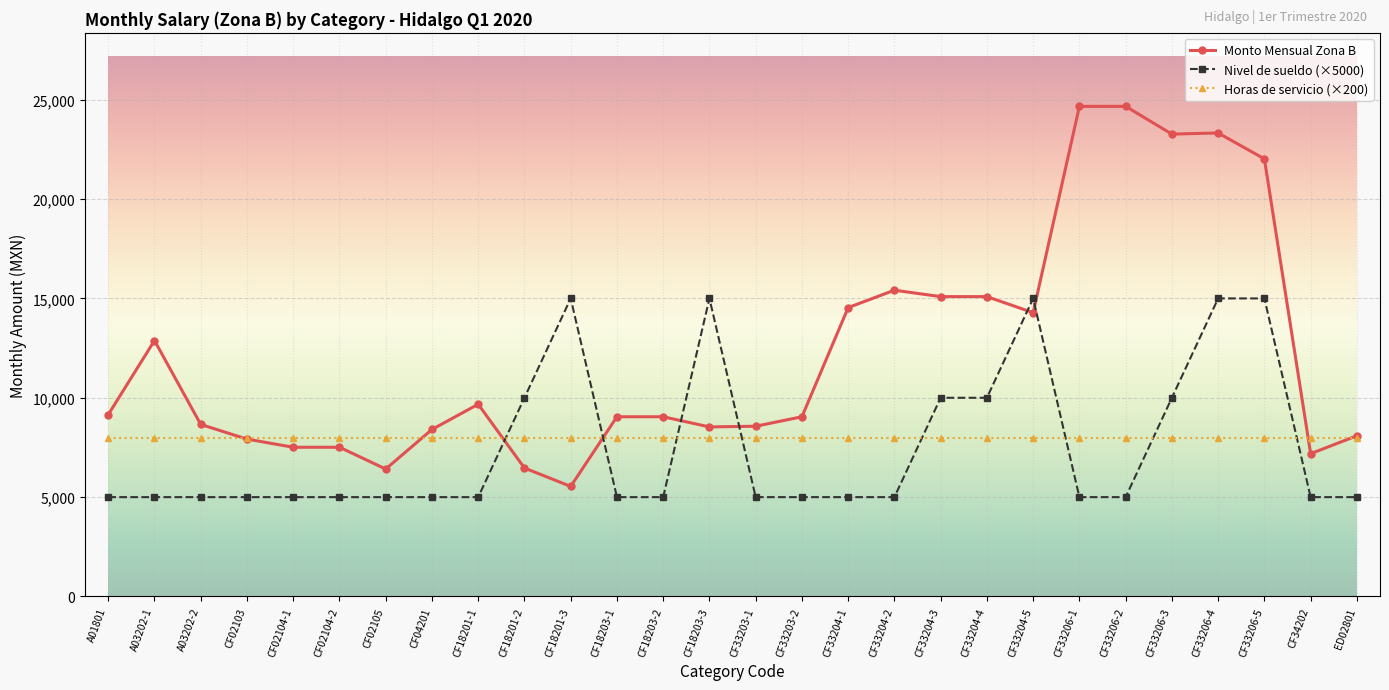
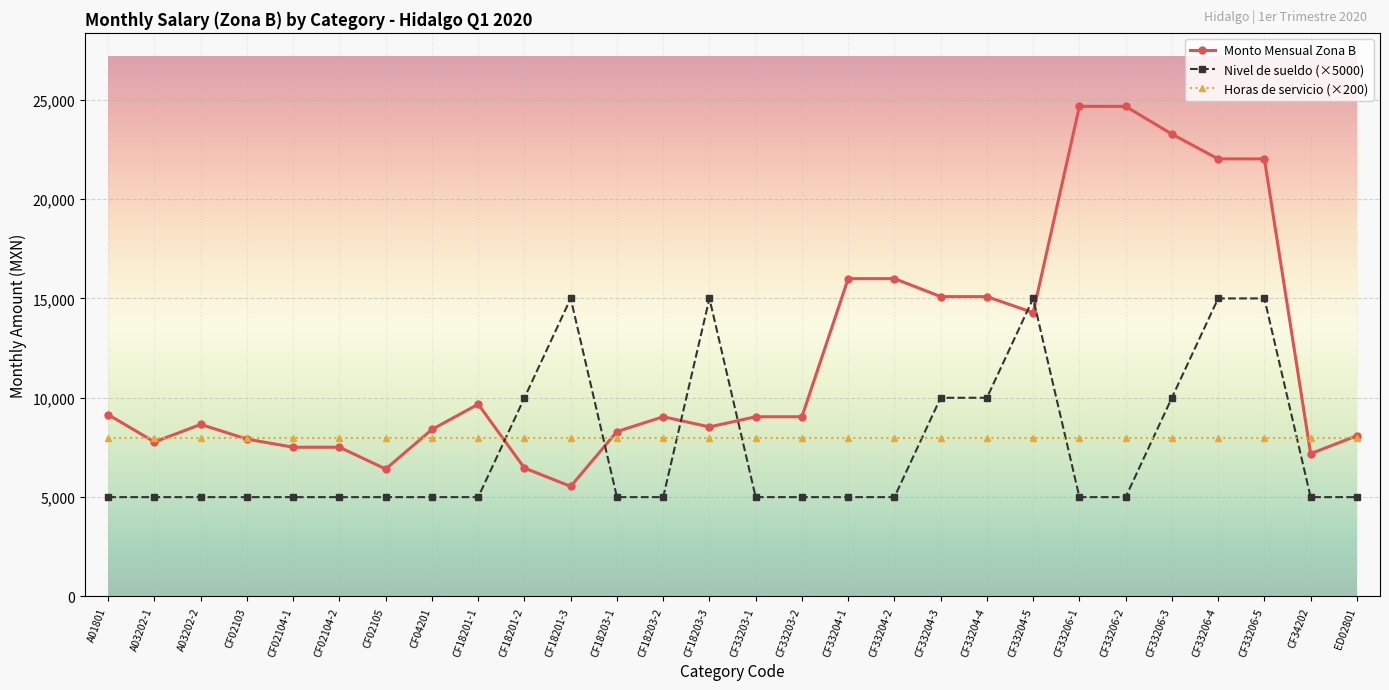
Monto Mensual Zona B, A03202-1: 12,900 -> 7,800
Monto Mensual Zona B, CF18203-1: 9,000 -> 8,300
Monto Mensual Zona B, CF33203-1: 8,600 -> 9,000
Monto Mensual Zona B, CF33204-1: 14,500 -> 16,000
Monto Mensual Zona B, CF33204-2: 15,400 -> 16,000
Monto Mensual Zona B, CF33206-4: 23,300 -> 22,000
